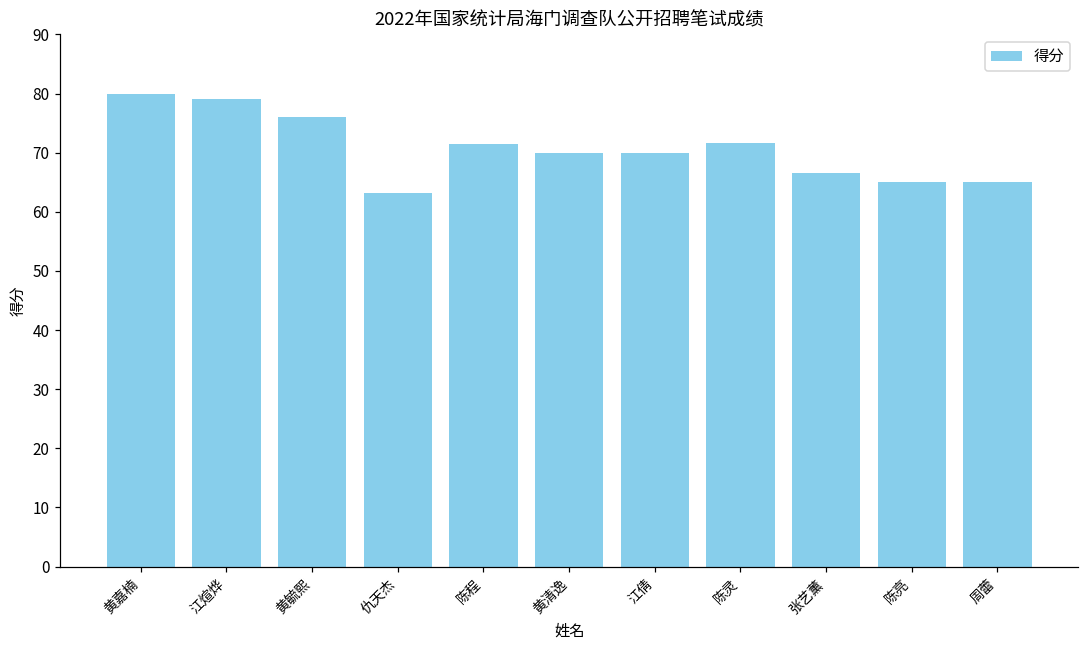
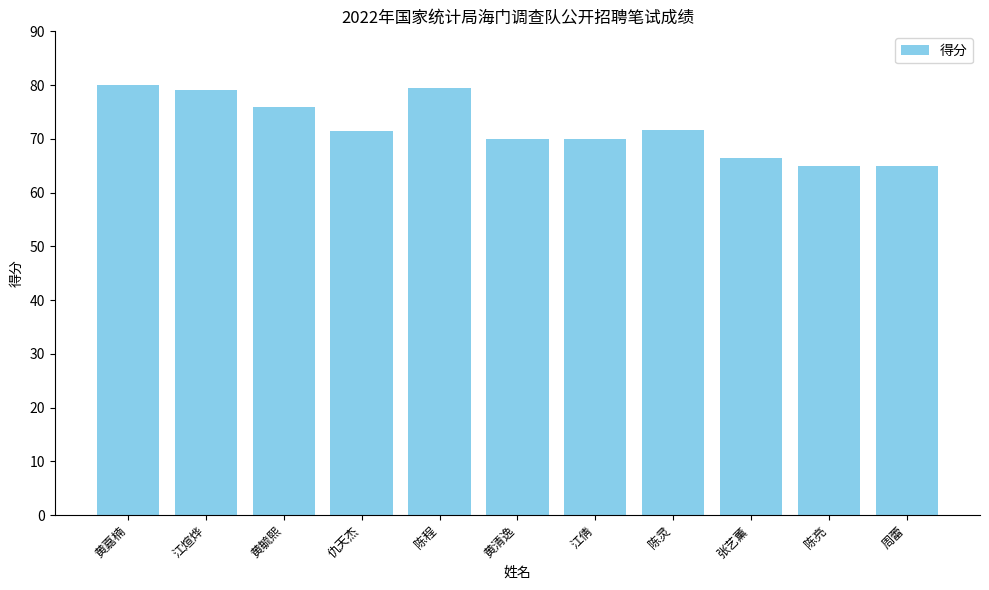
仇天杰: 63 -> 72
陈程: 72 -> 79
